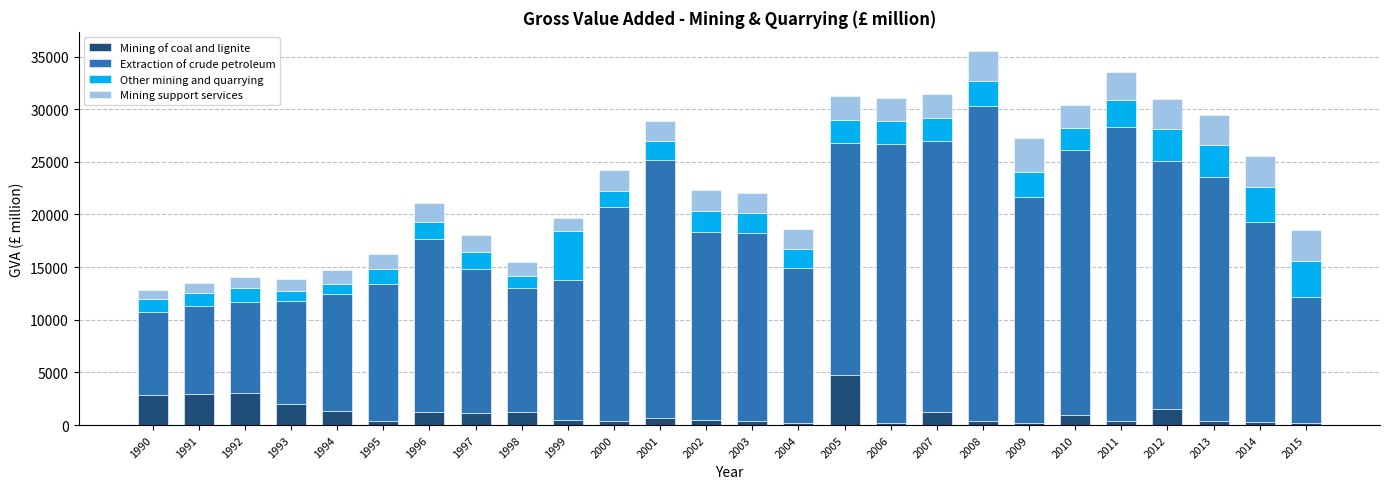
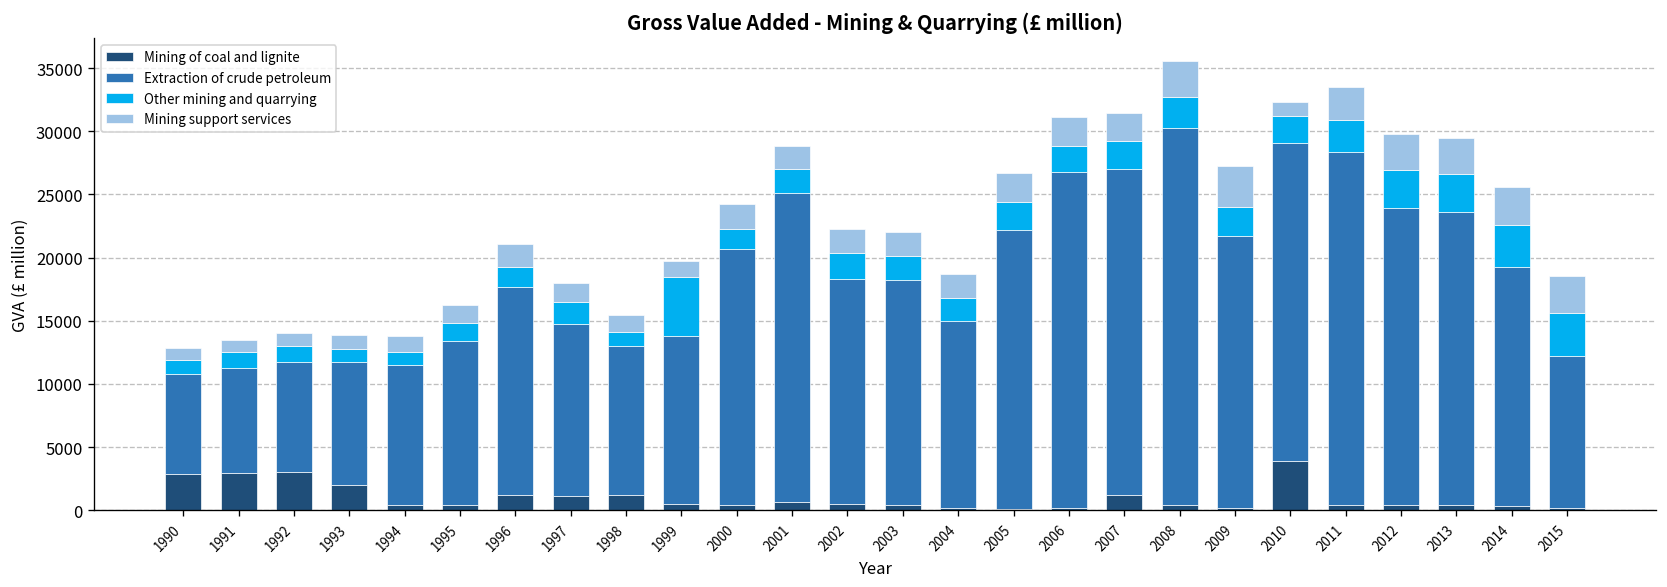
Mining of coal and lignite, 1994: 1300 -> 400
Mining of coal and lignite, 2005: 4700 -> 100
Mining of coal and lignite, 2010: 1000 -> 3900
Mining support services, 2010: 2100 -> 1100
Mining of coal and lignite, 2012: 1500 -> 400
